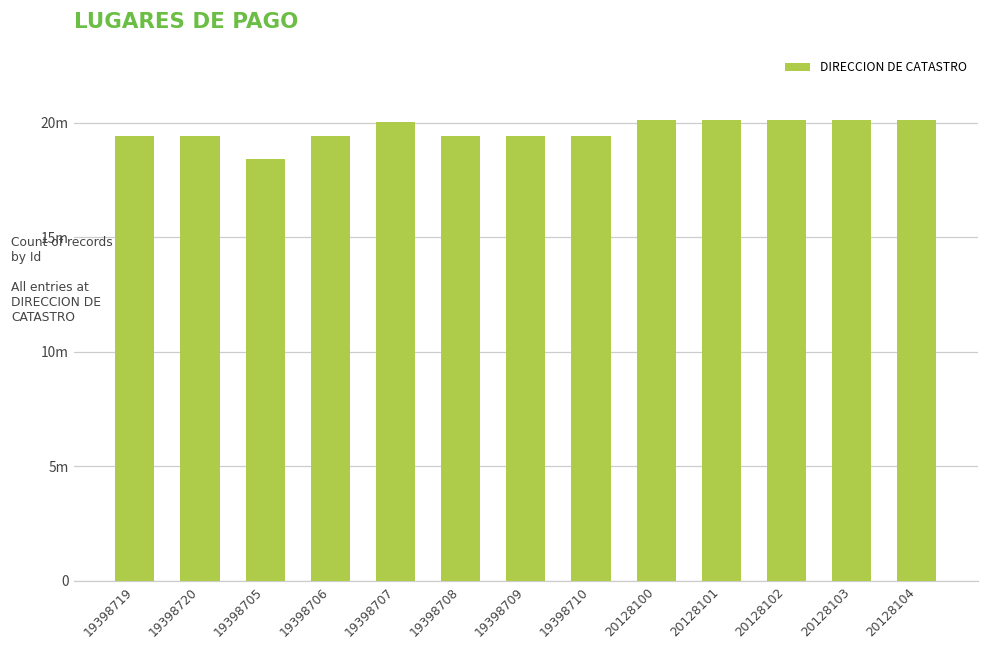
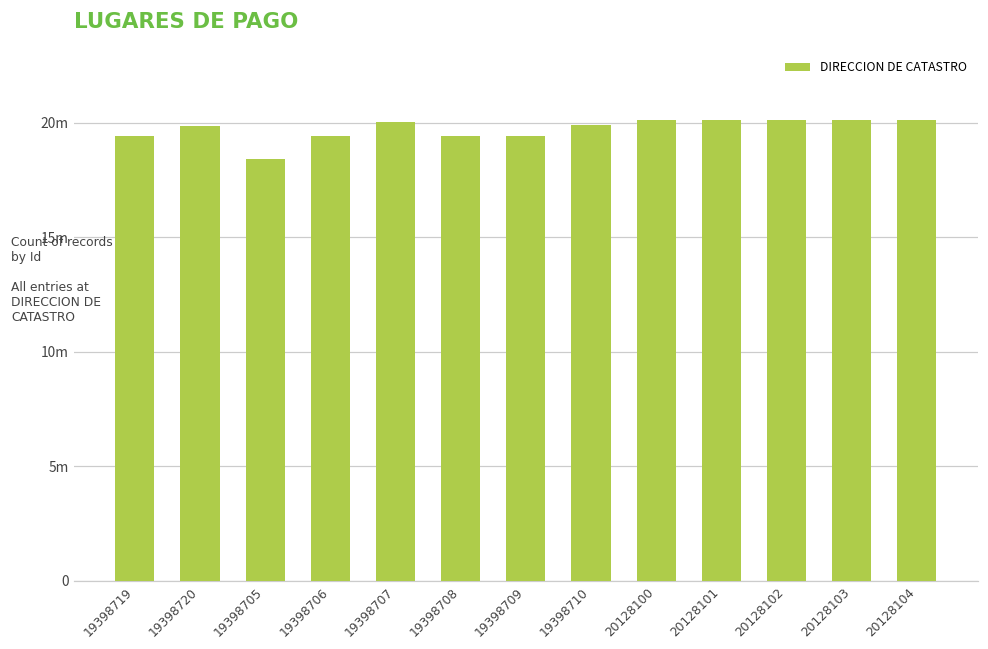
19398720: 19.4m -> 19.9m
19398710: 19.4m -> 19.9m
